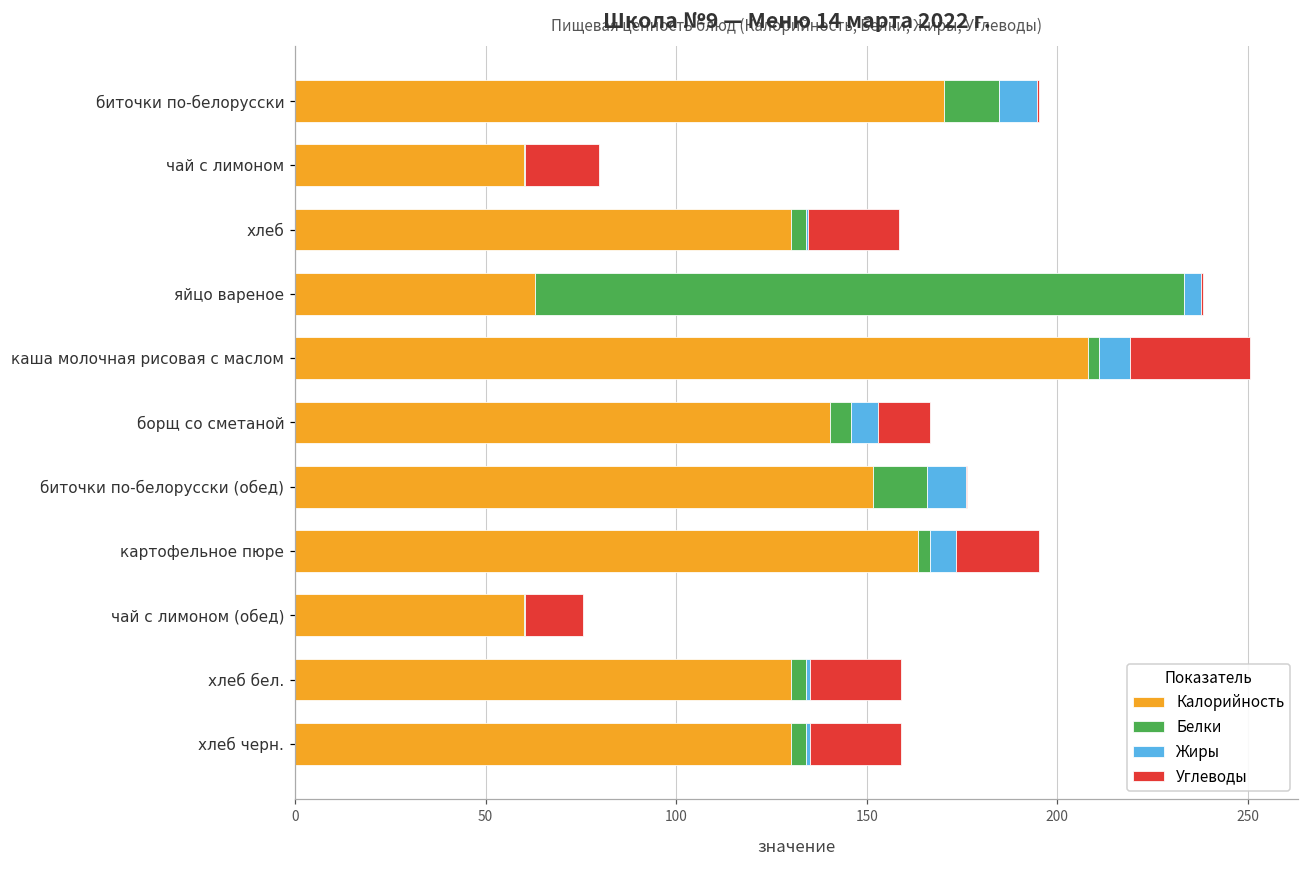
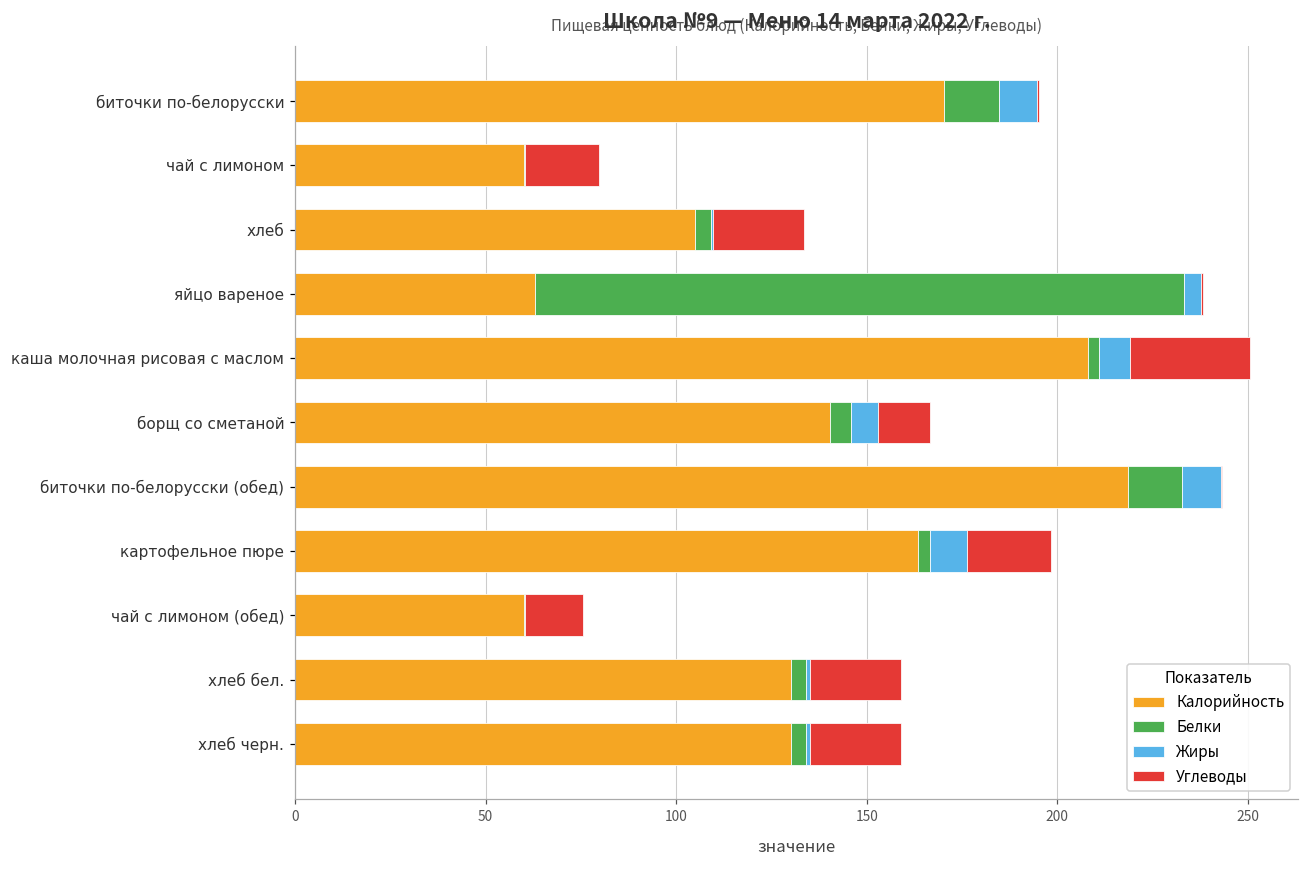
Калорийность, хлеб: 130 -> 105
Калорийность, биточки по-белорусски (обед): 152 -> 218
Жиры, картофельное пюре: 7 -> 10
